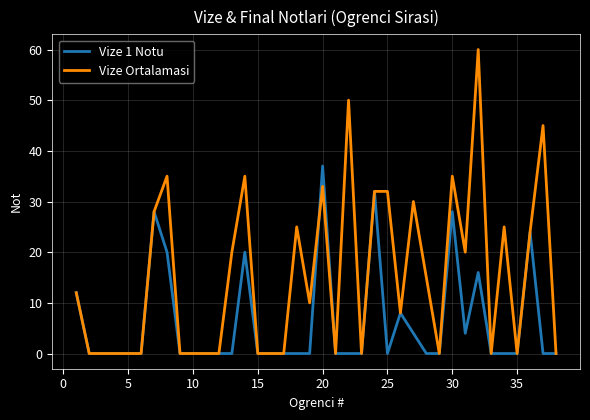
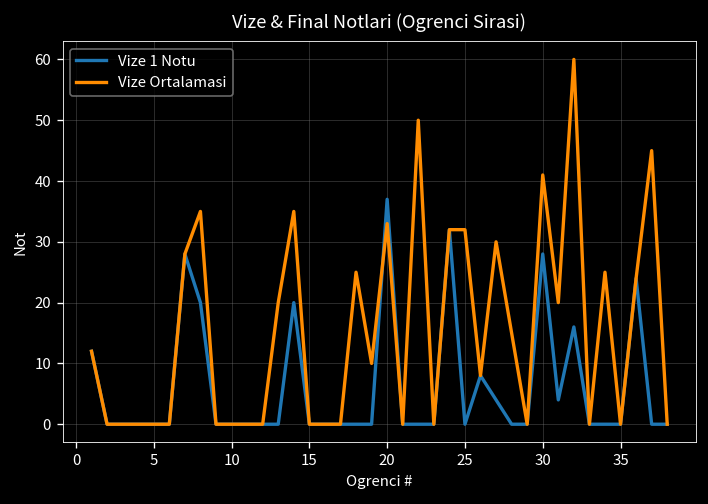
Vize Ortalamasi, 30: 35 -> 41
